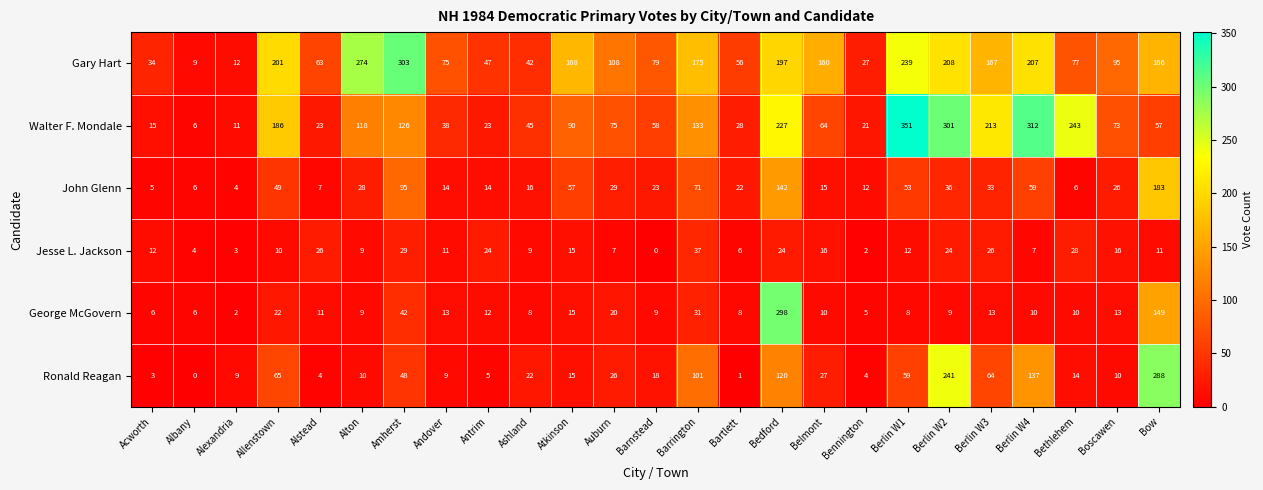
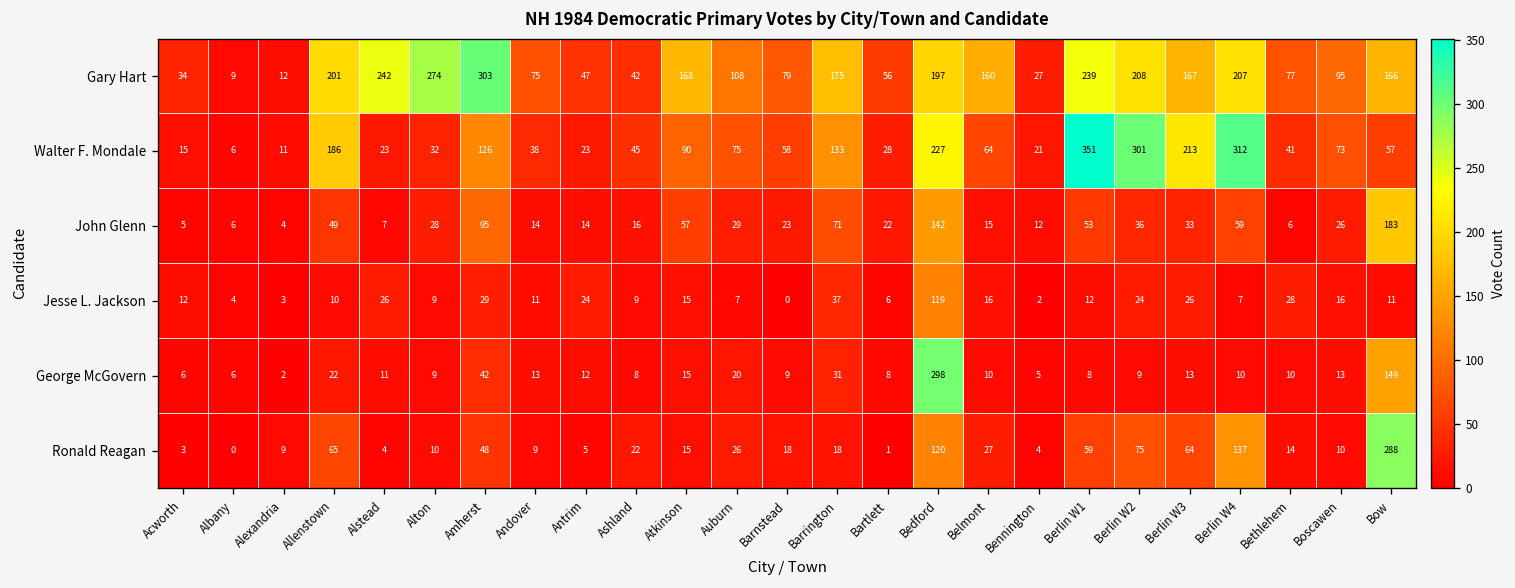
Gary Hart, Alstead: 63 -> 242
Walter F. Mondale, Alton: 118 -> 32
Walter F. Mondale, Bethlehem: 243 -> 41
Jesse L. Jackson, Bedford: 24 -> 119
Ronald Reagan, Barrington: 101 -> 18
Ronald Reagan, Berlin W2: 241 -> 75
